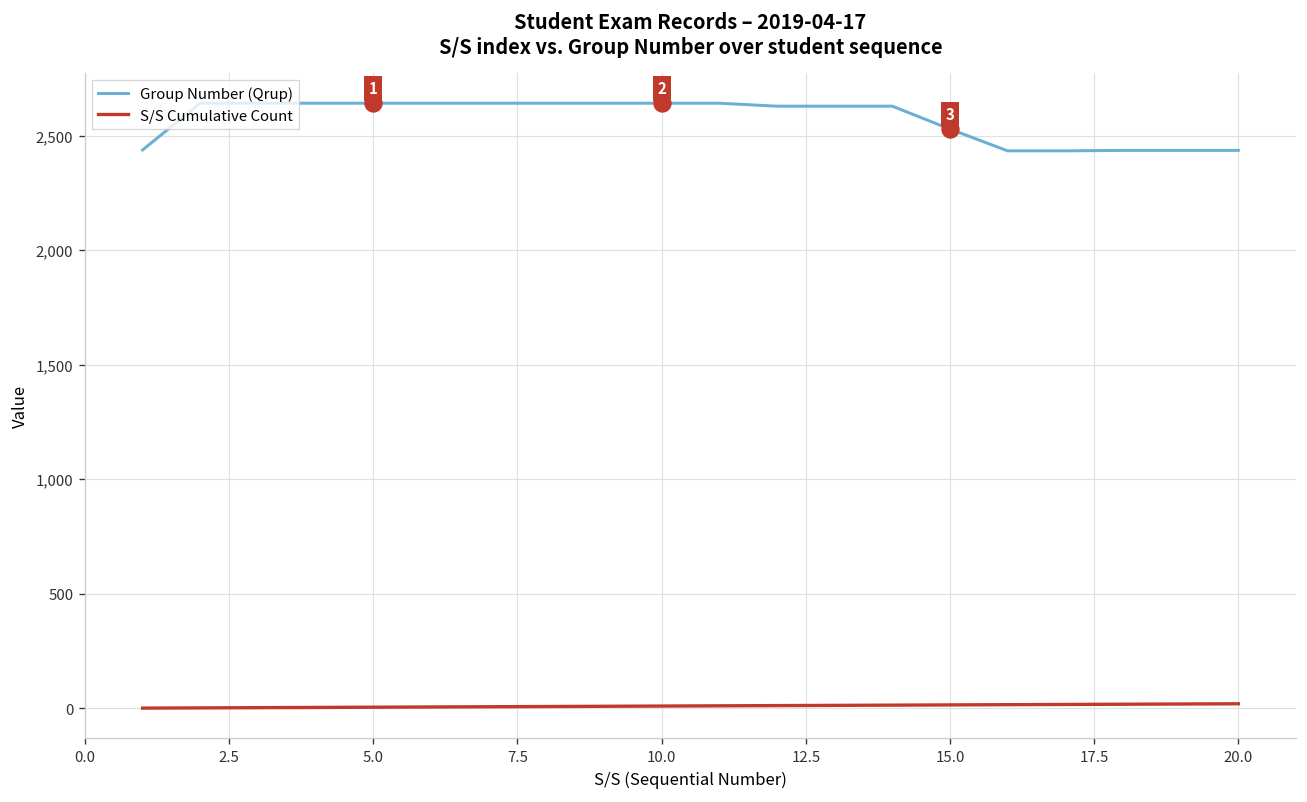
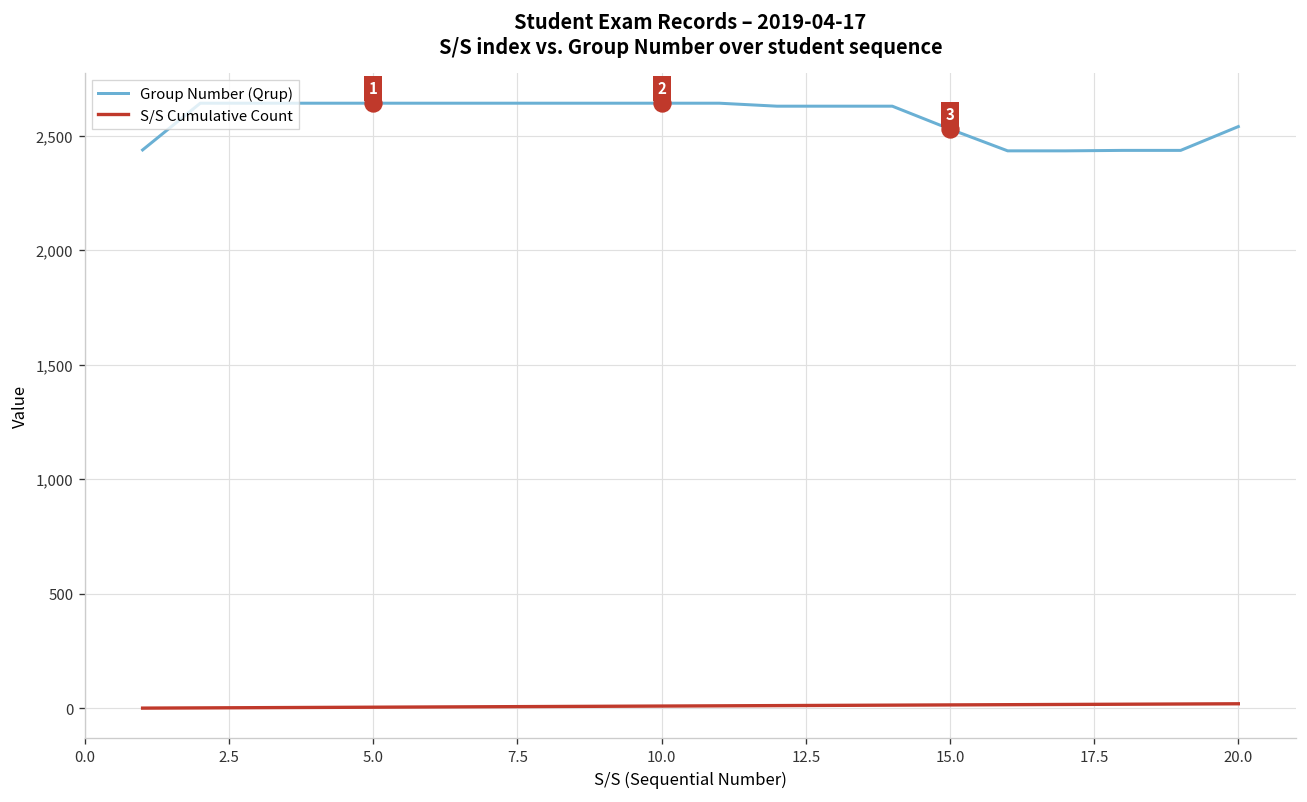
Group Number (Qrup), 20.0: 2,440 -> 2,540
